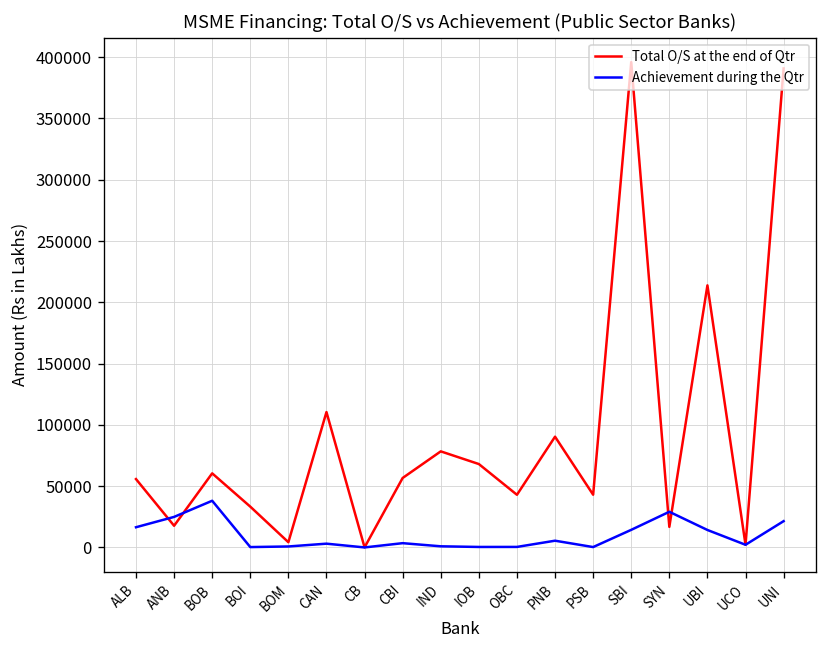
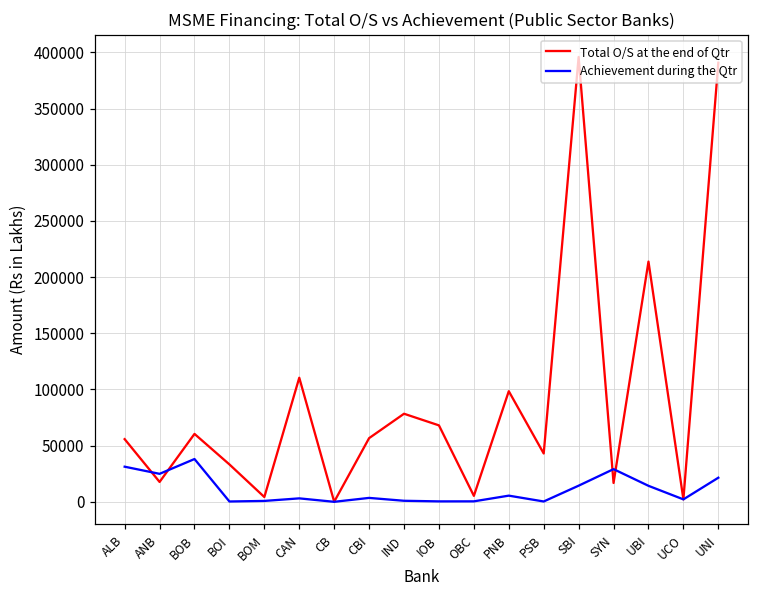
Achievement during the Qtr, ALB: 16000 -> 31000
Total O/S at the end of Qtr, OBC: 43000 -> 5000
Total O/S at the end of Qtr, PNB: 90000 -> 98000
